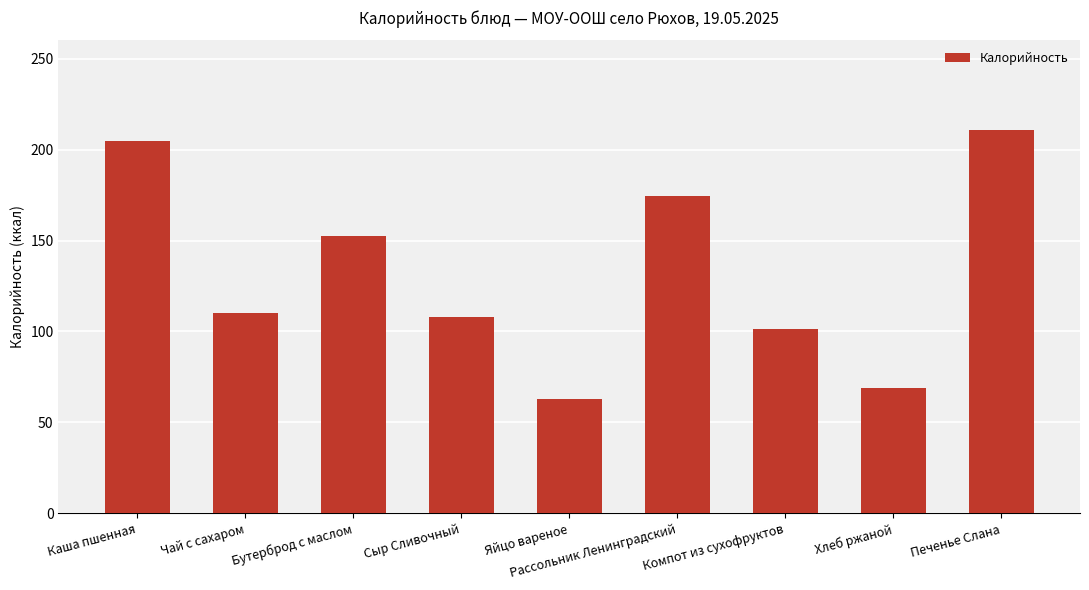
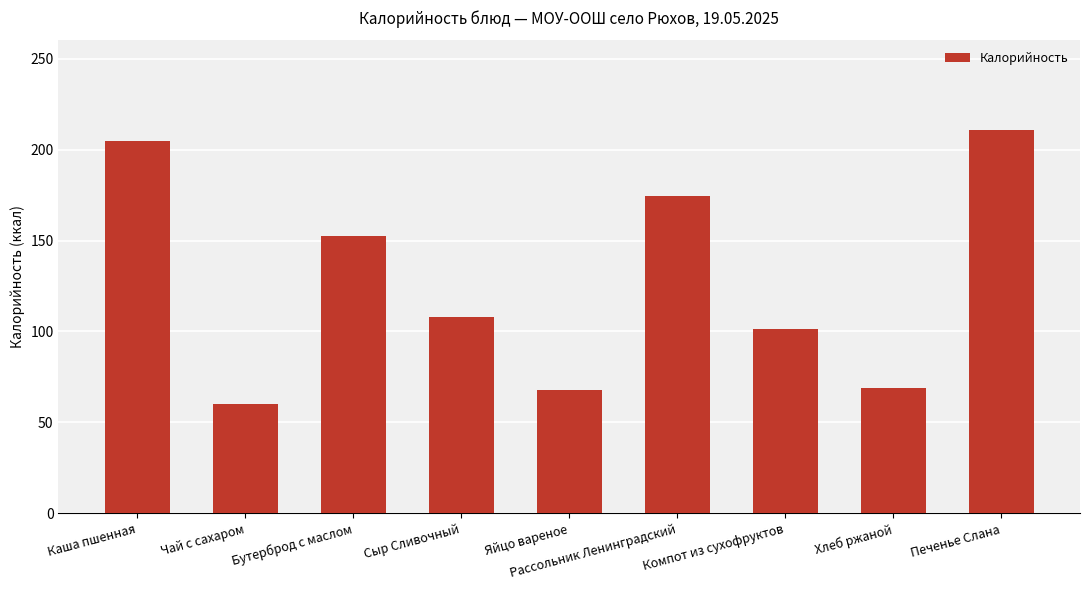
Чай с сахаром: 110 -> 60
Яйцо вареное: 63 -> 68
